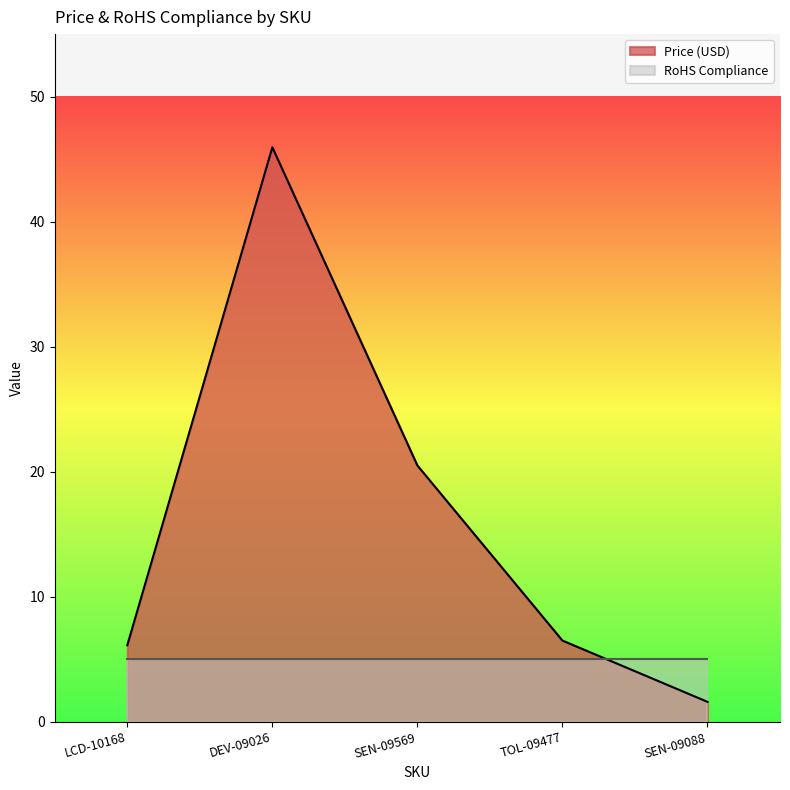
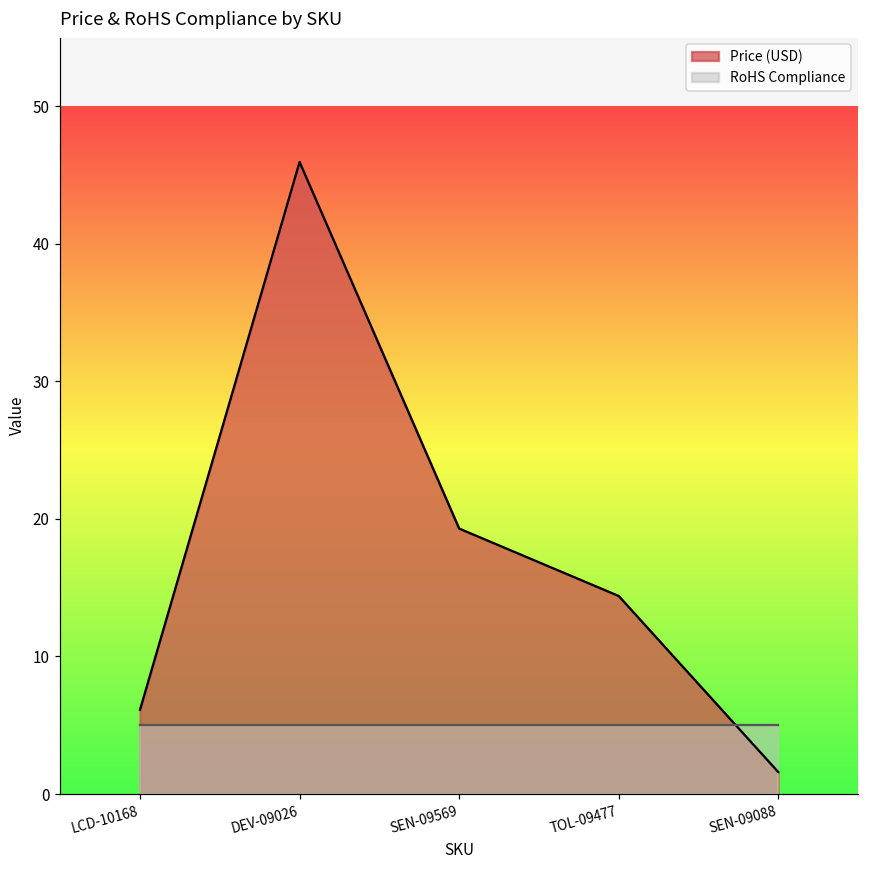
Price (USD), SEN-09569: 20.5 -> 19.3
Price (USD), TOL-09477: 6.5 -> 14.4
